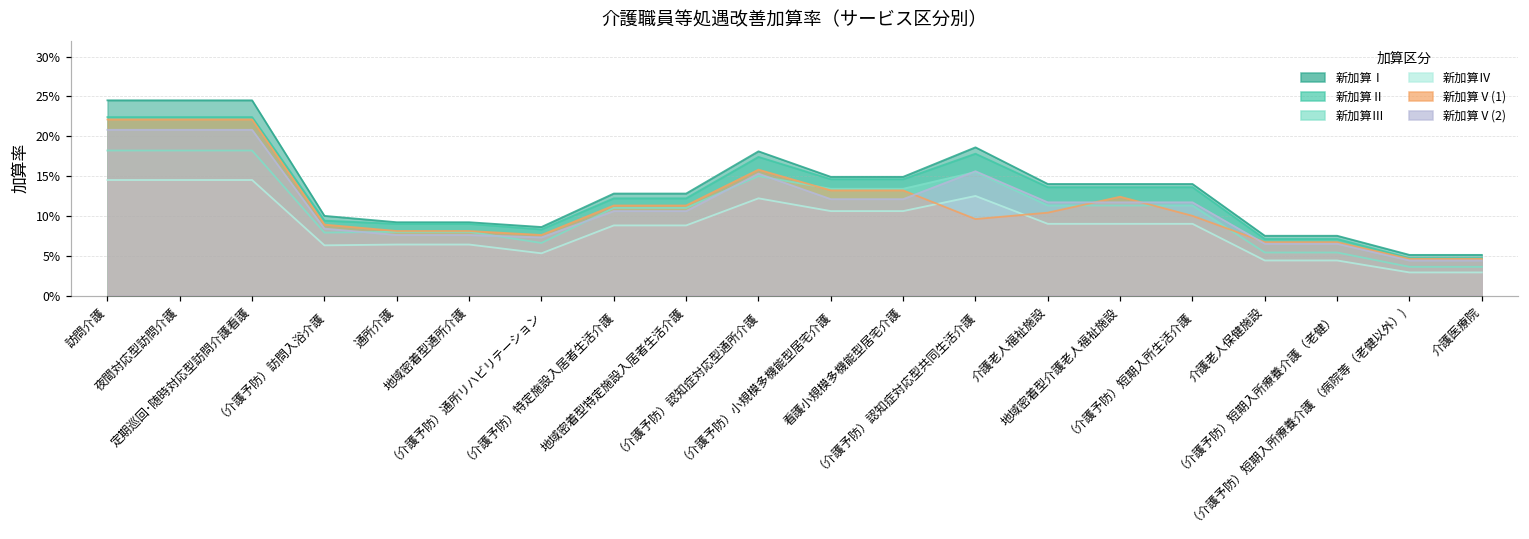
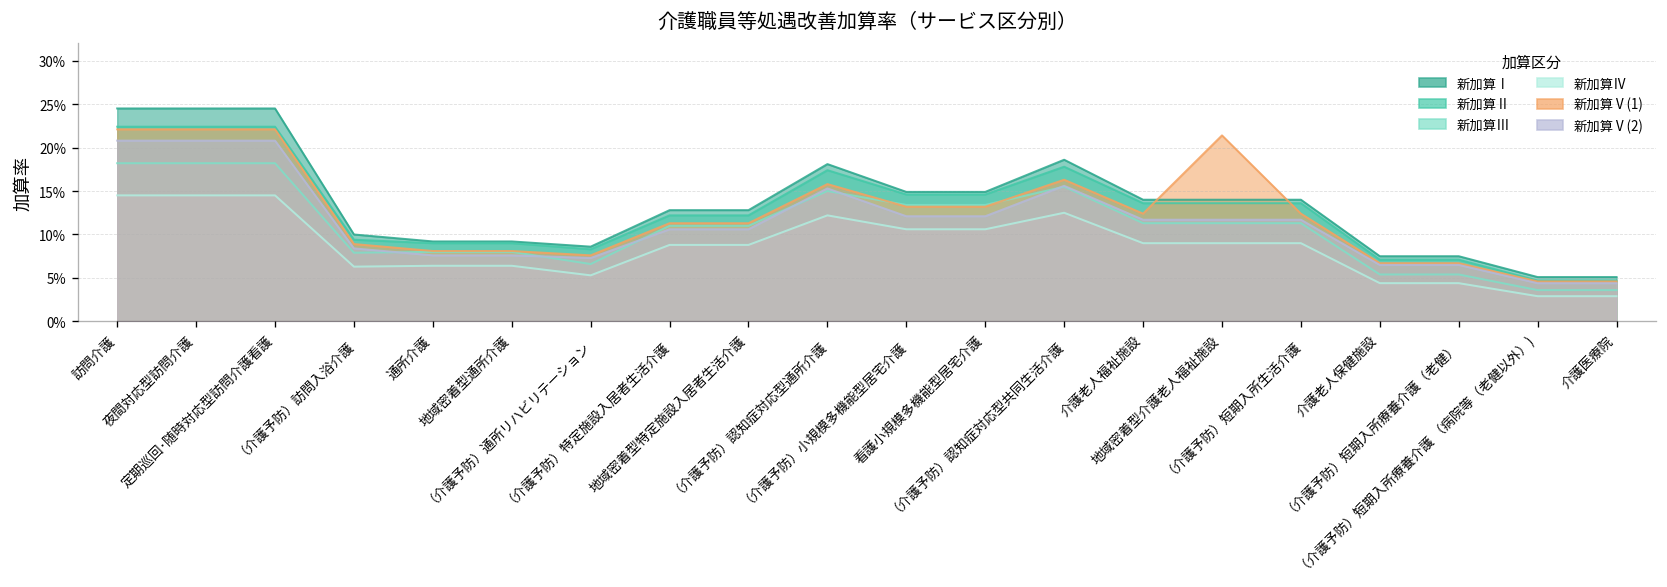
新加算Ⅴ(1), （介護予防）認知症対応型共同生活介護: 10% -> 16%
新加算Ⅴ(1), 介護老人福祉施設: 10% -> 12%
新加算Ⅴ(1), 地域密着型介護老人福祉施設: 12% -> 21%
新加算Ⅴ(1), （介護予防）短期入所生活介護: 10% -> 12%
